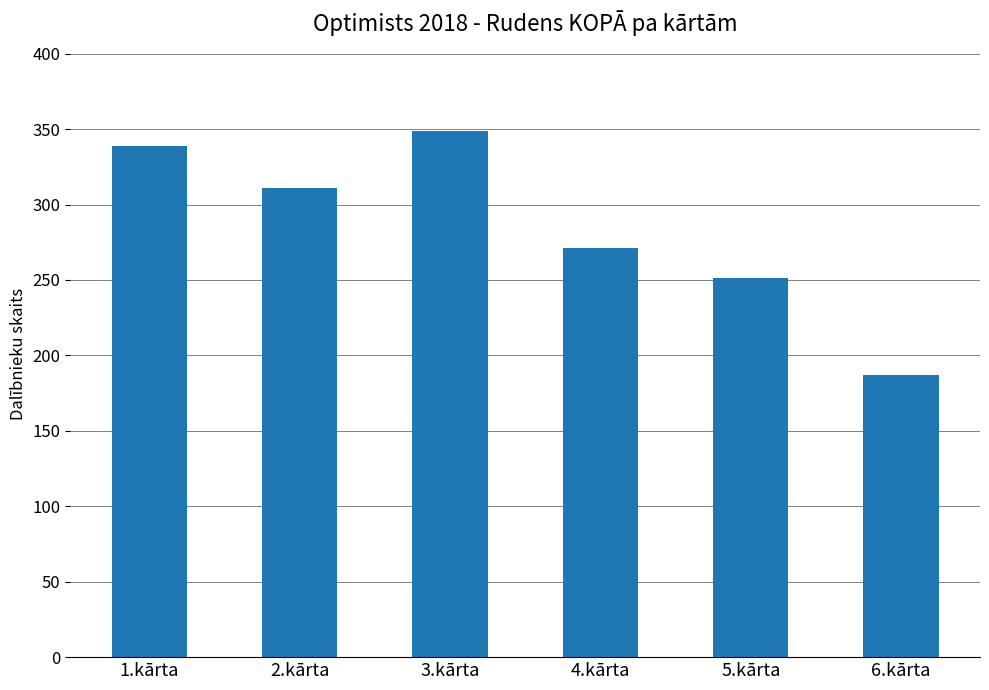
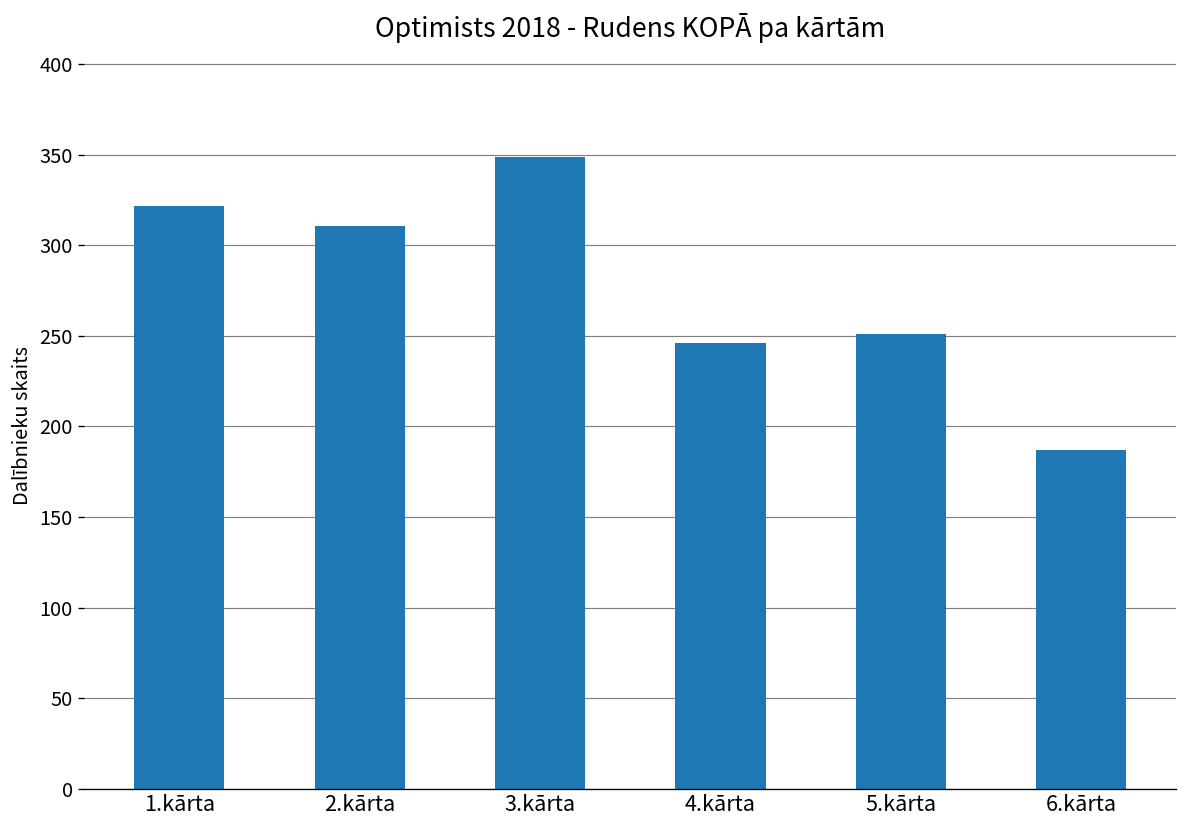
1.kārta: 339 -> 322
4.kārta: 271 -> 246
